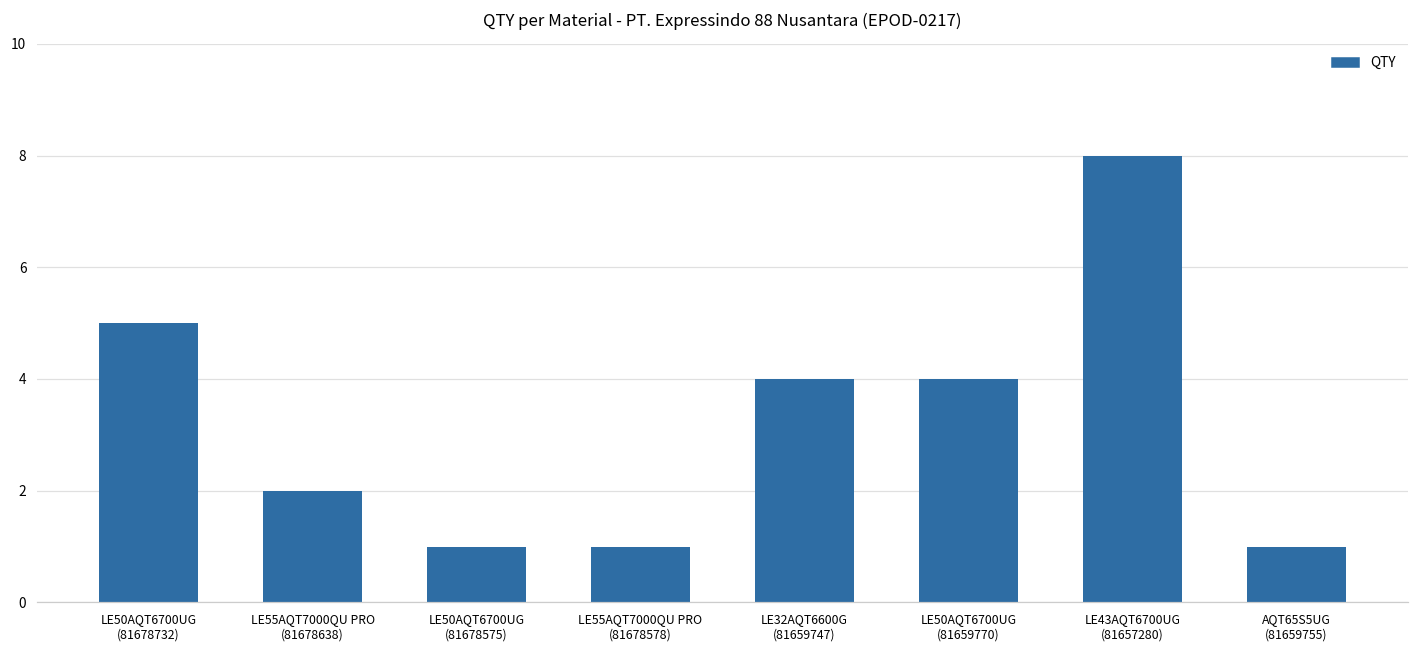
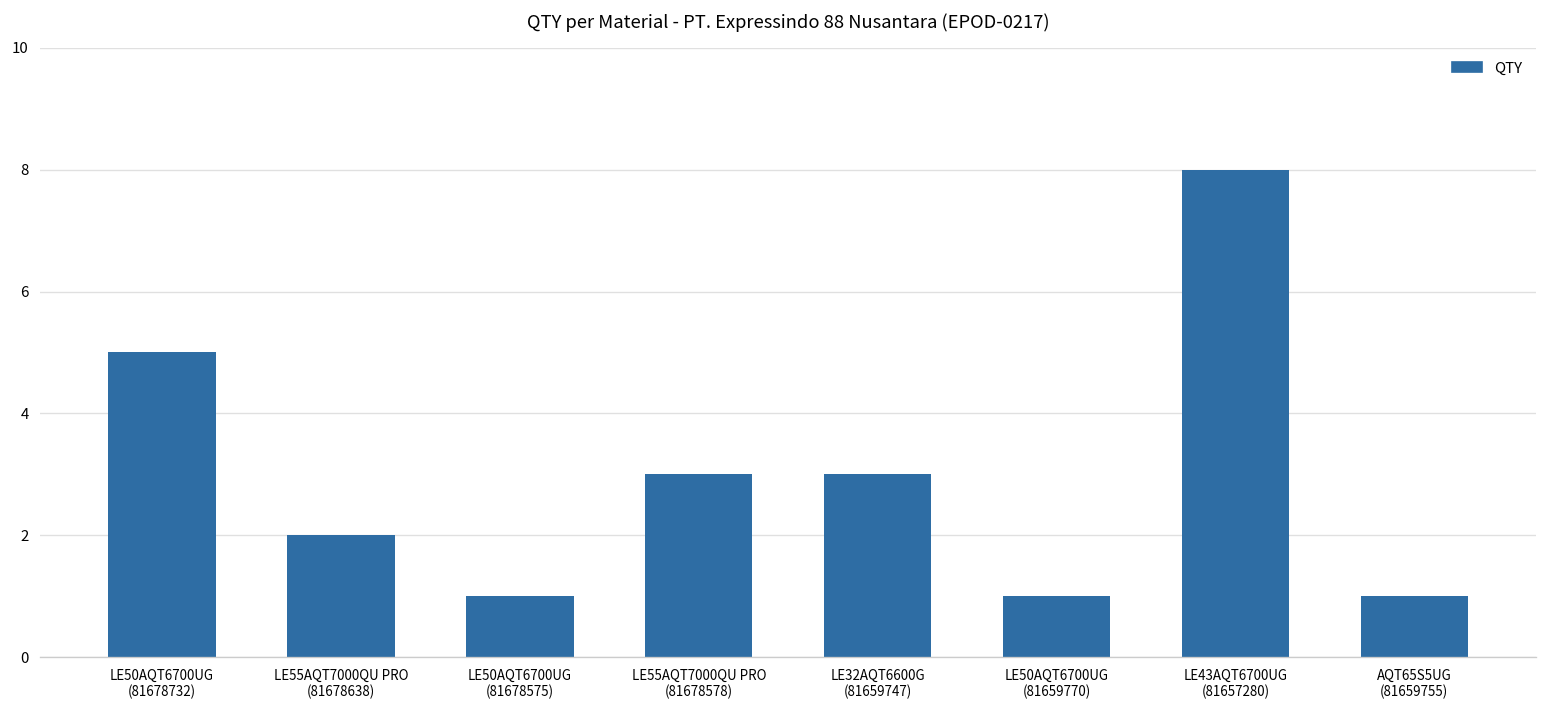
LE55AQT7000QU PRO (81678578): 1 -> 3
LE32AQT6600G (81659747): 4 -> 3
LE50AQT6700UG (81659770): 4 -> 1
